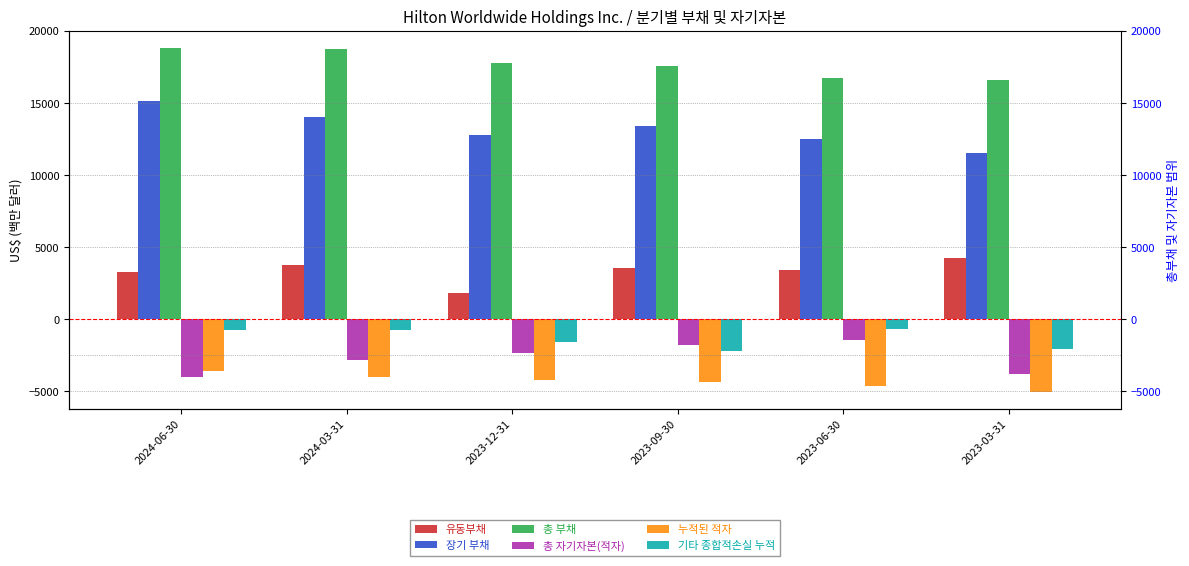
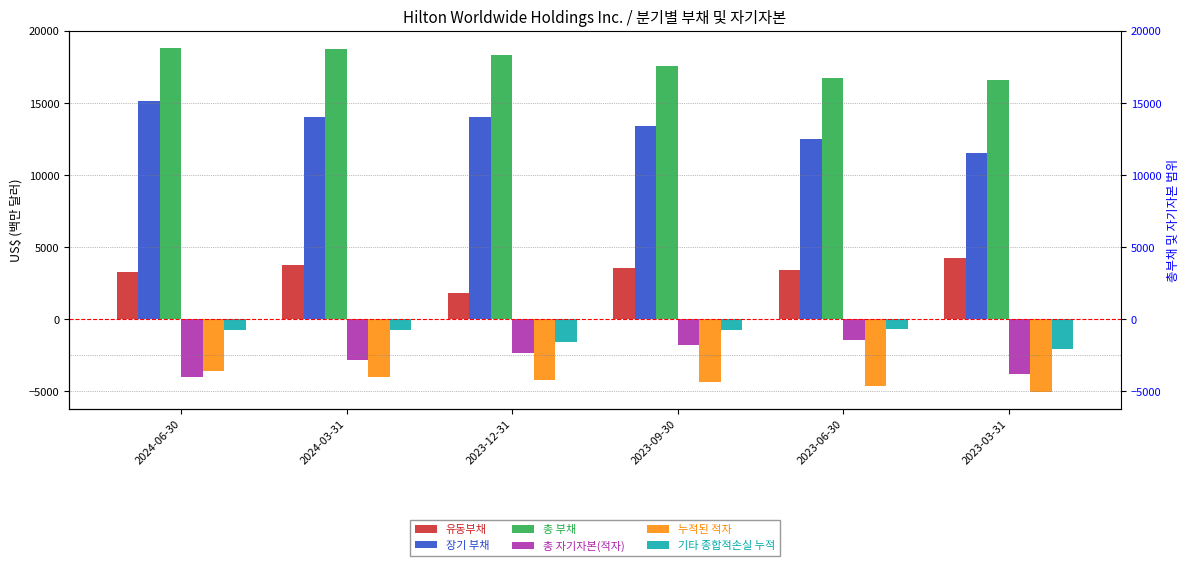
장기 부채, 2023-12-31: 12800 -> 14000
총 부채, 2023-12-31: 17700 -> 18300
기타 종합적손실 누적, 2023-09-30: -2200 -> -700
